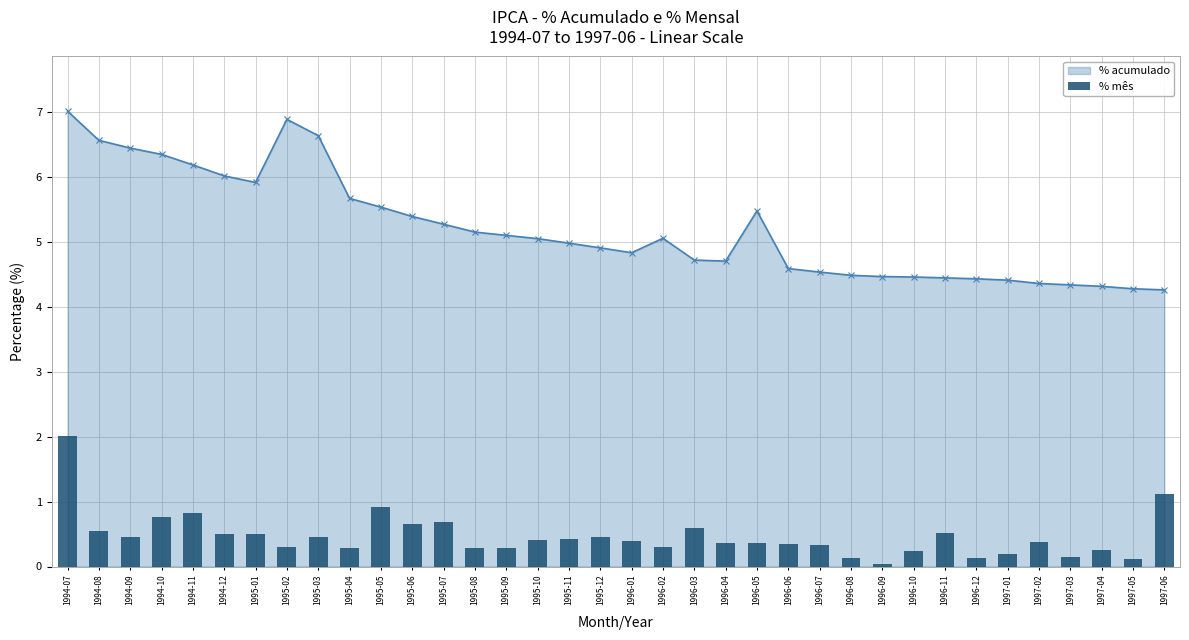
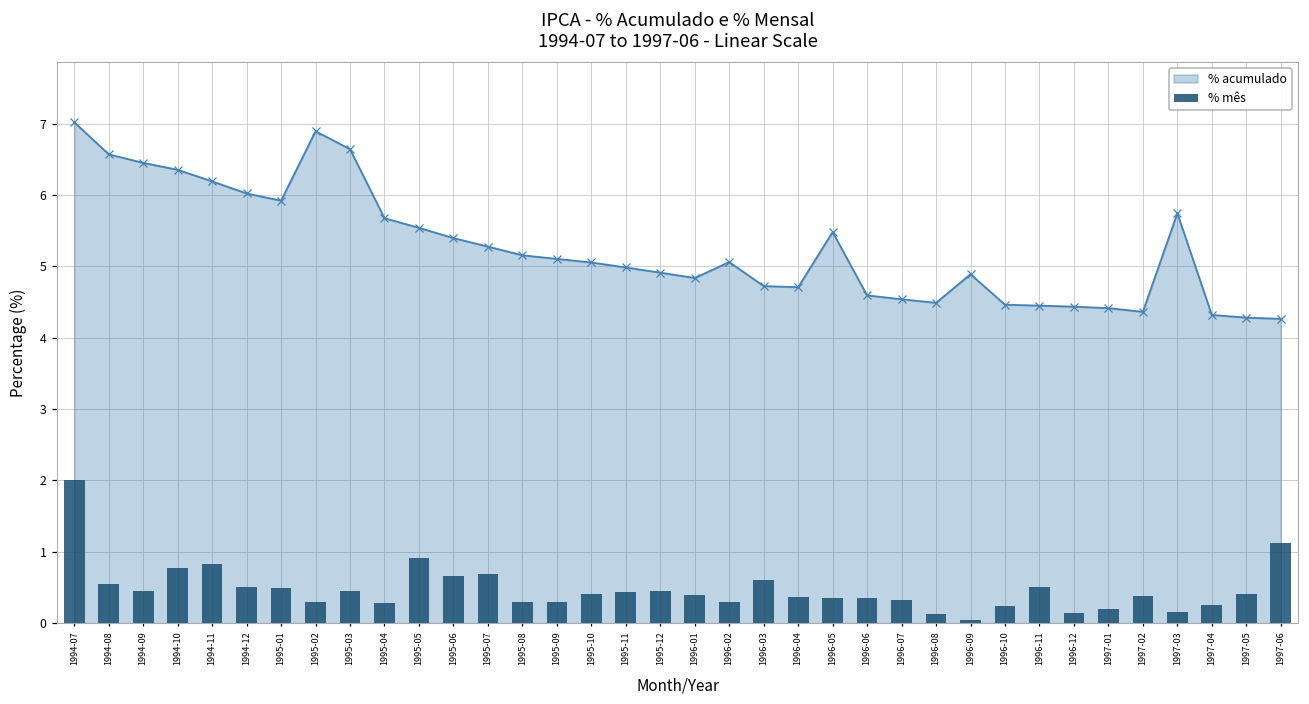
% acumulado, 1996-09: 4.5 -> 4.9
% acumulado, 1997-03: 4.3 -> 5.7
% mês, 1997-05: 0.1 -> 0.4
